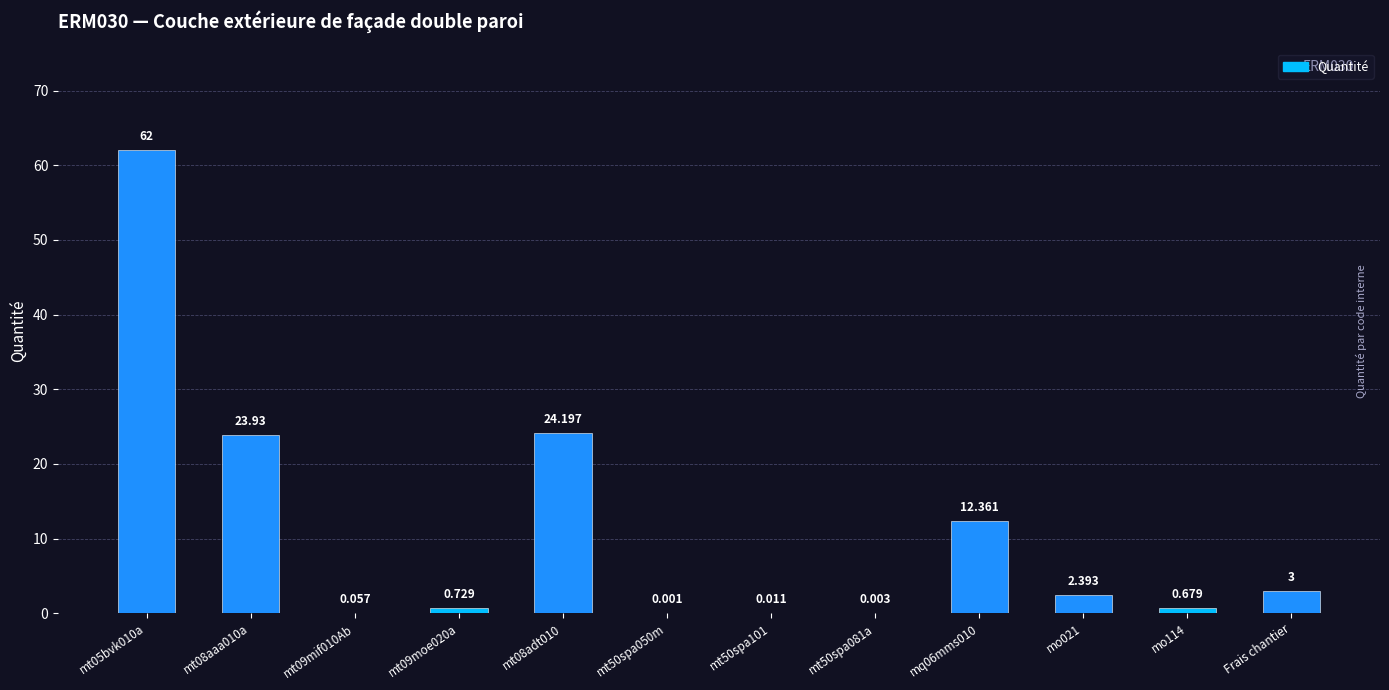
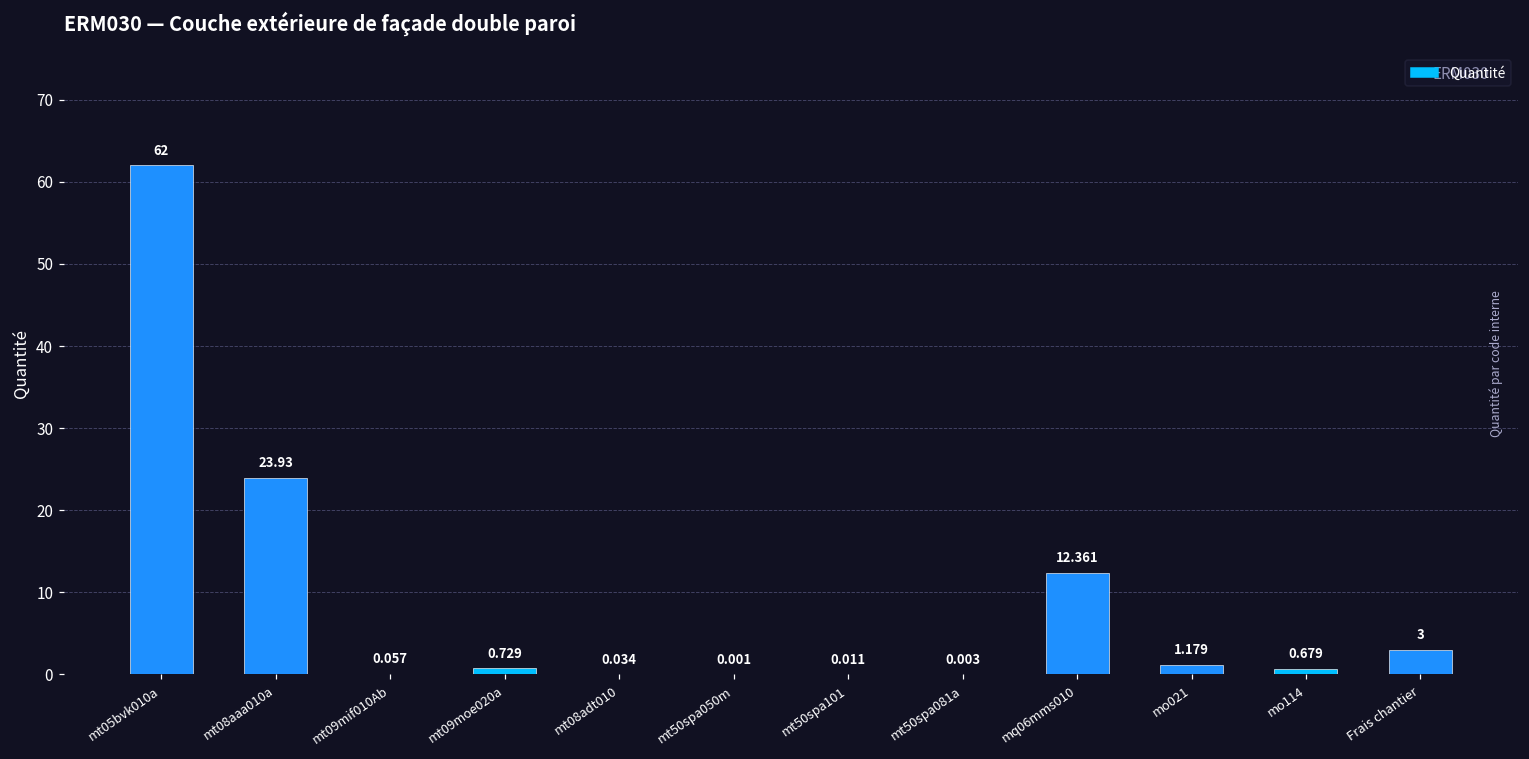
mt08adt010: 24.197 -> 0.034
mo021: 2.393 -> 1.179
